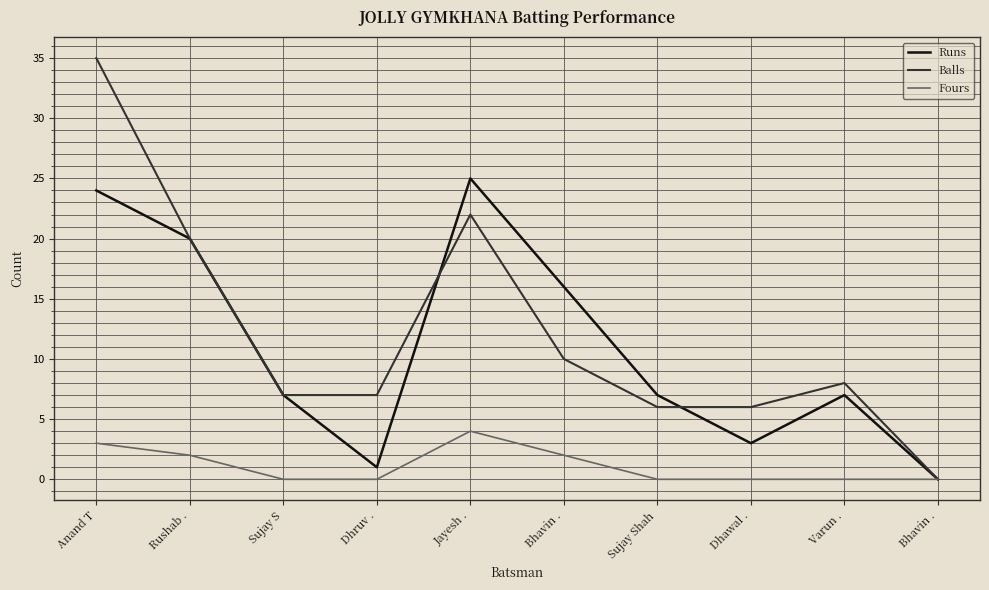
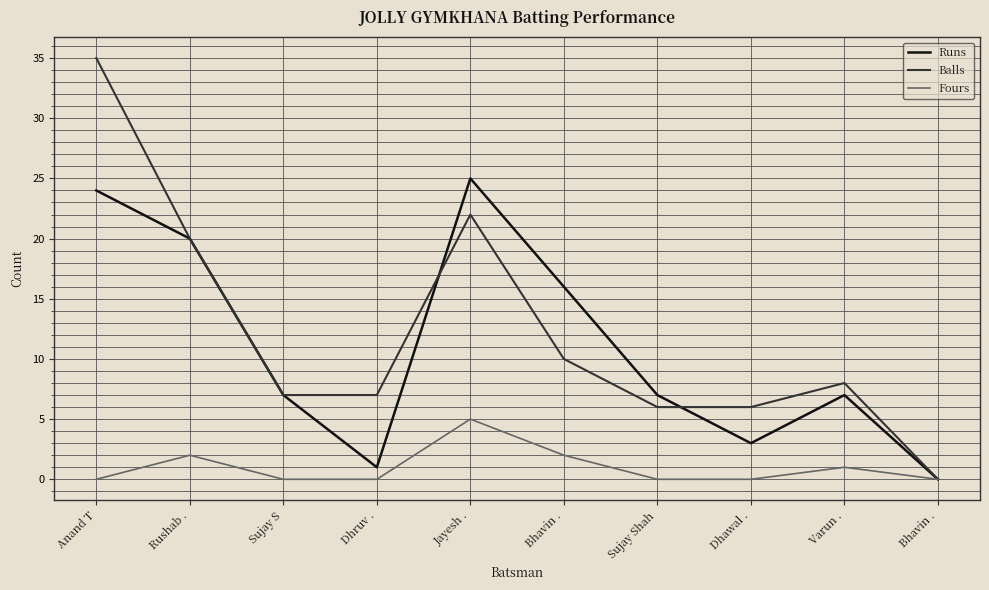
Fours, Anand T: 3 -> 0
Fours, Jayesh .: 4 -> 5
Fours, Varun .: 0 -> 1
